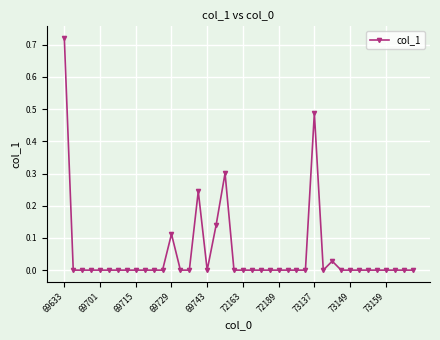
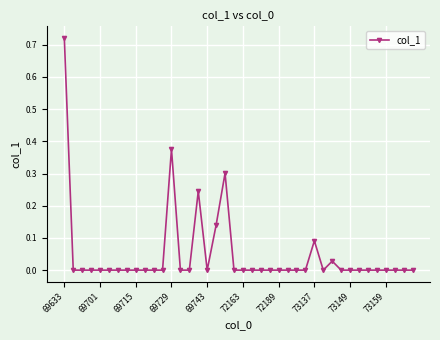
69729: 0.11 -> 0.38
73137: 0.49 -> 0.09
